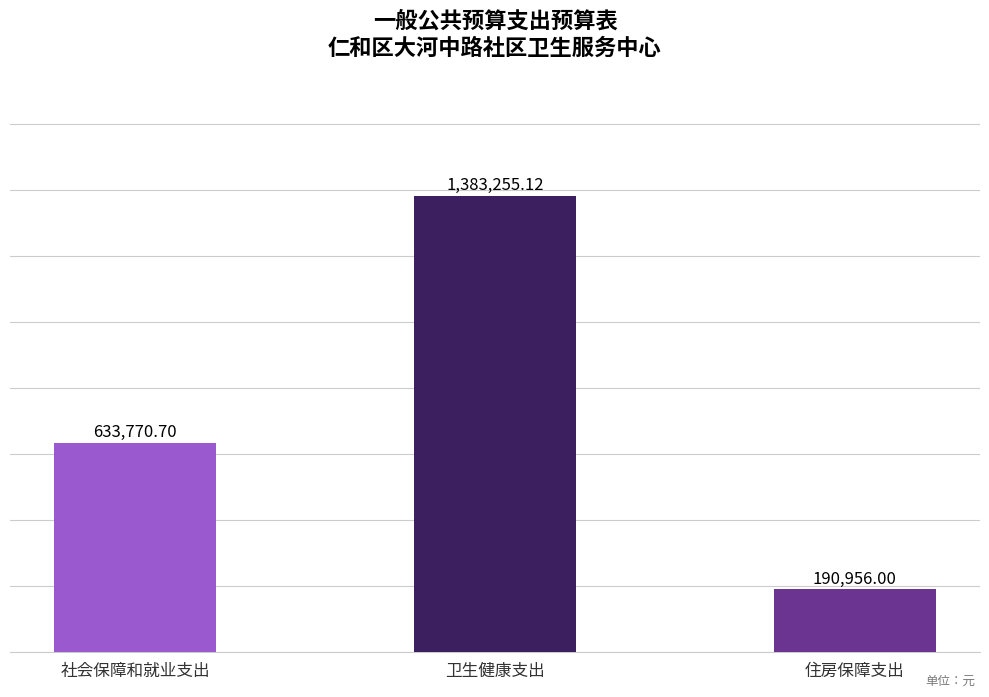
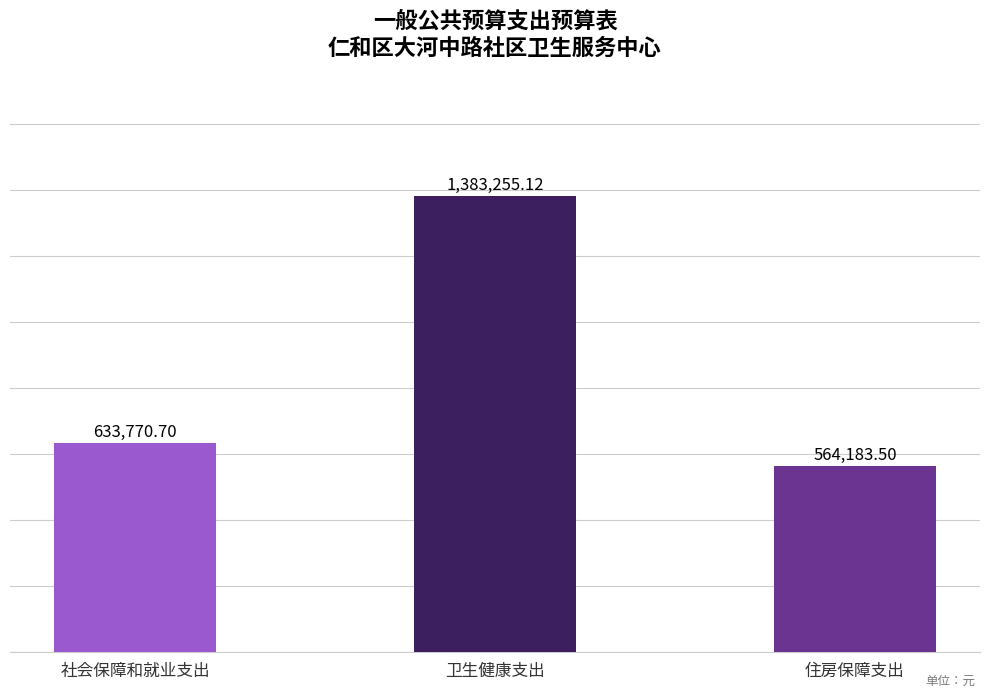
住房保障支出: 190,956.00 -> 564,183.50
